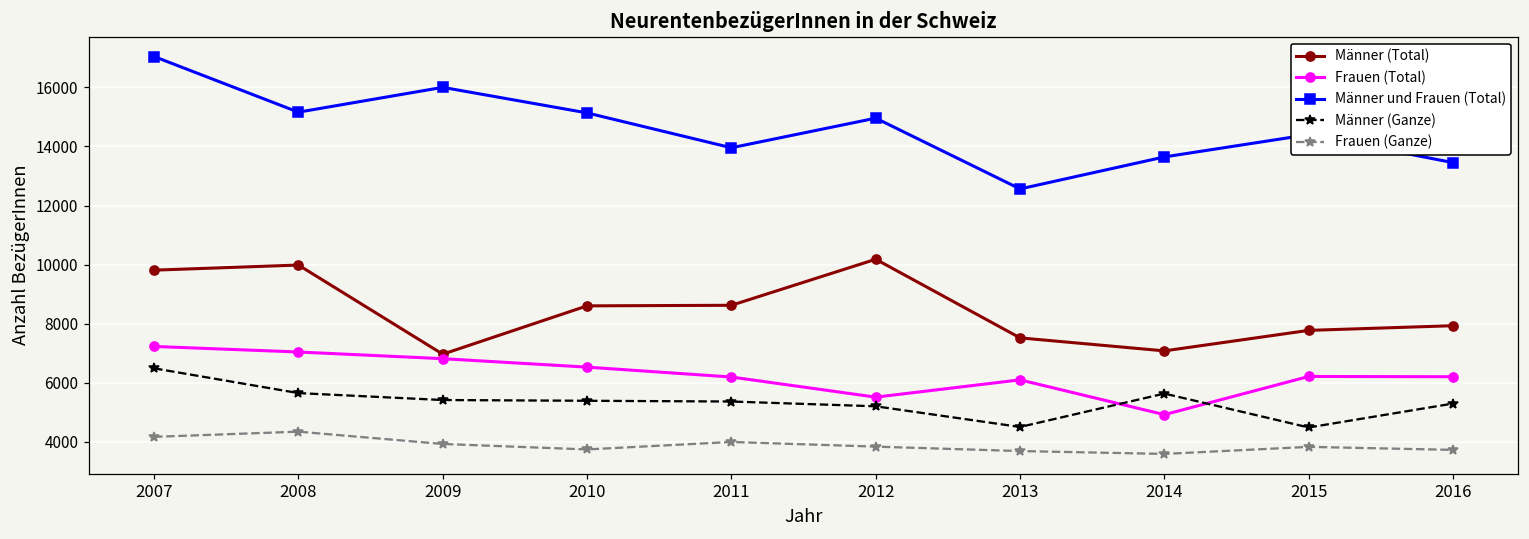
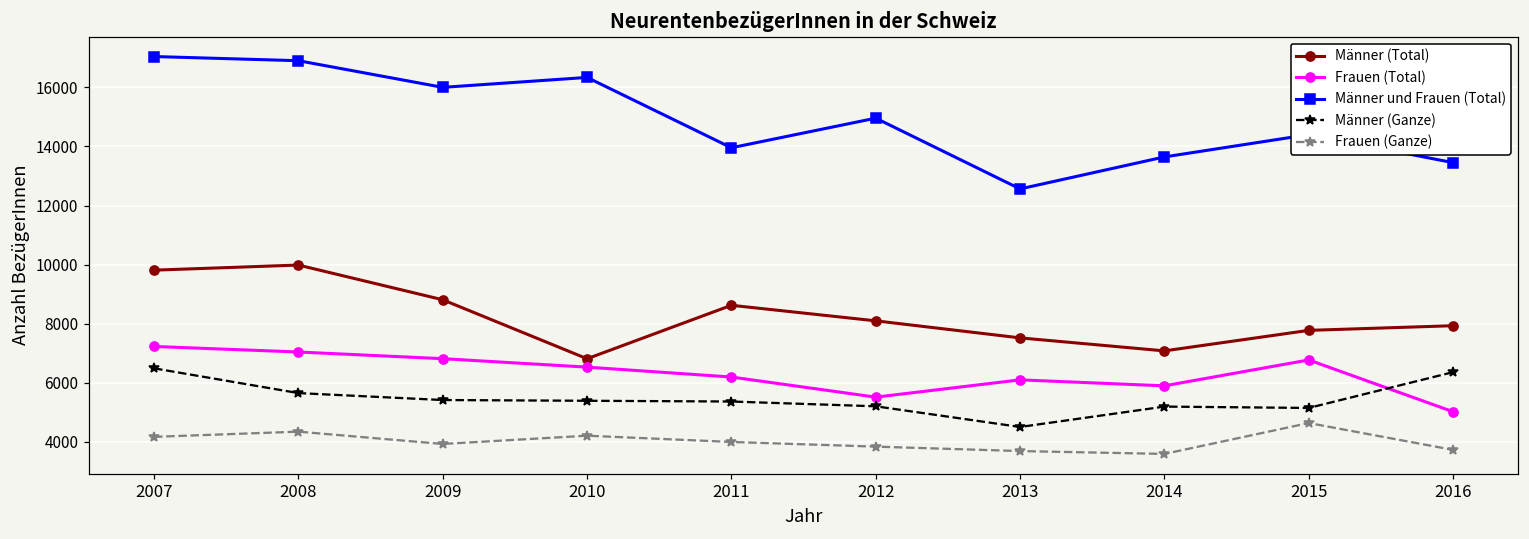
Männer und Frauen (Total), 2008: 15200 -> 16900
Männer (Total), 2009: 7000 -> 8800
Männer (Total), 2010: 8600 -> 6800
Männer und Frauen (Total), 2010: 15100 -> 16300
Frauen (Ganze), 2010: 3700 -> 4200
Männer (Total), 2012: 10200 -> 8100
Frauen (Total), 2014: 4900 -> 5900
Männer (Ganze), 2014: 5600 -> 5200
Frauen (Total), 2015: 6200 -> 6800
Männer (Ganze), 2015: 4500 -> 5100
Frauen (Ganze), 2015: 3800 -> 4600
Frauen (Total), 2016: 6200 -> 5000
Männer (Ganze), 2016: 5300 -> 6400
